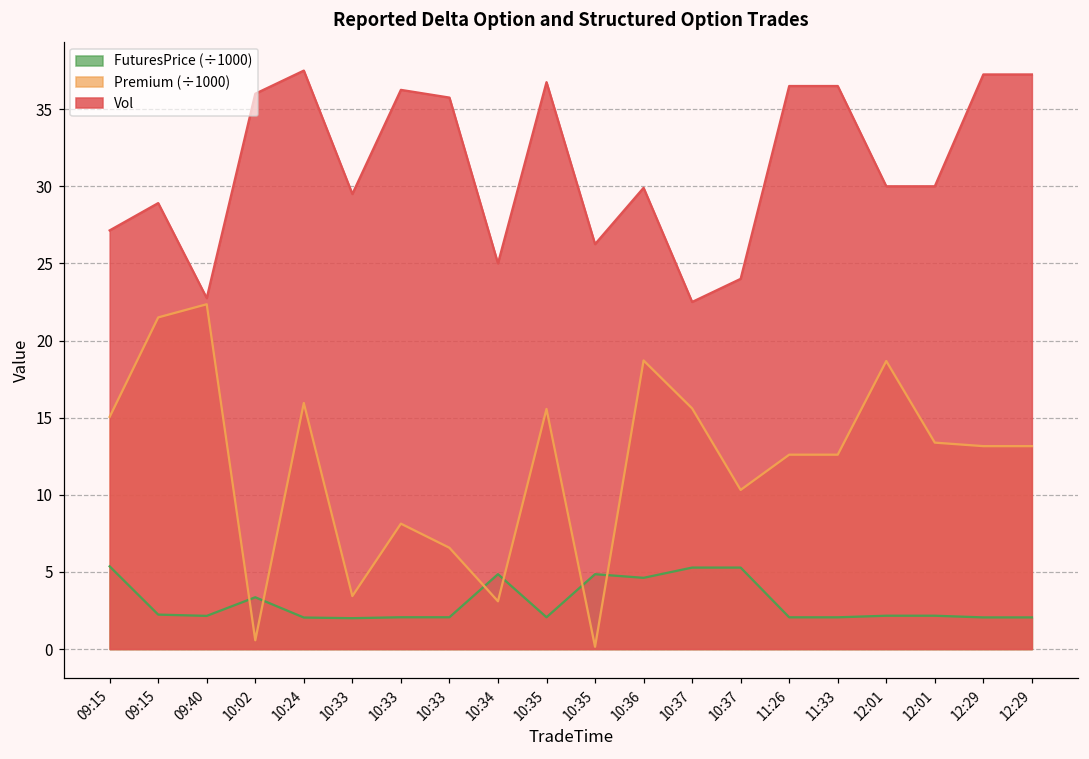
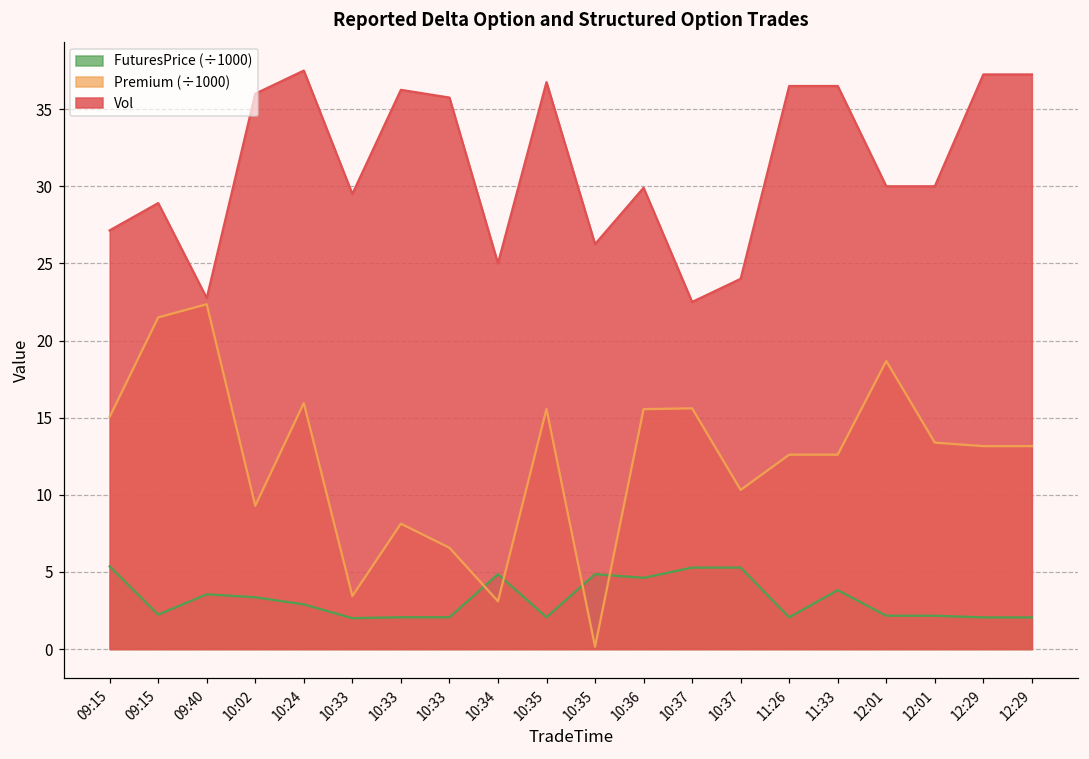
FuturesPrice (÷1000), 09:40: 2.2 -> 3.5
Premium (÷1000), 10:02: 0.6 -> 9.3
FuturesPrice (÷1000), 10:24: 2.0 -> 2.9
Premium (÷1000), 10:36: 18.7 -> 15.6
FuturesPrice (÷1000), 11:33: 2.1 -> 3.8
